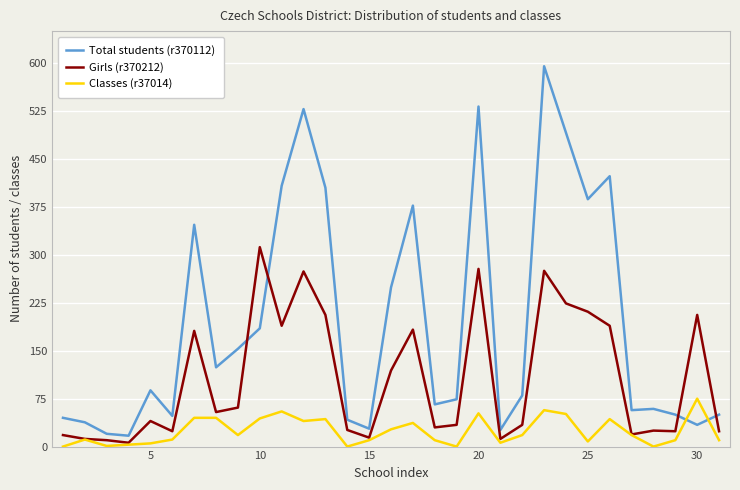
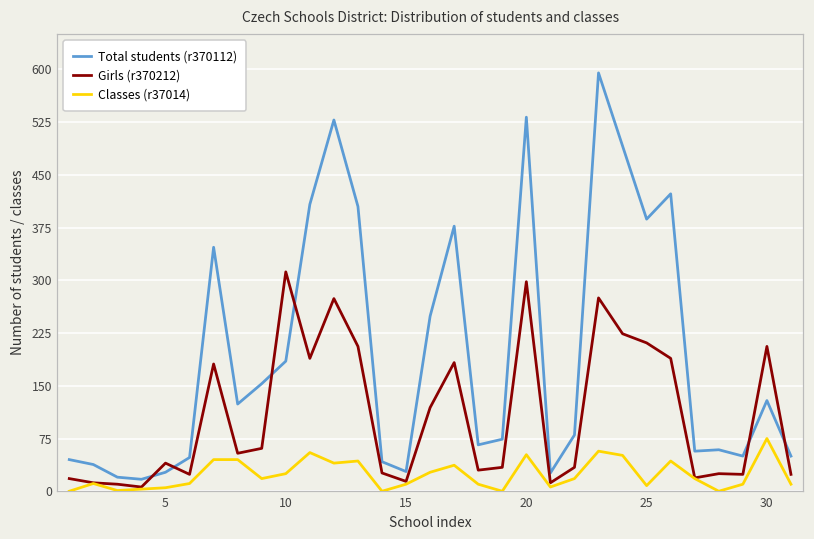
Total students (r370112), 5: 90 -> 30
Classes (r37014), 10: 40 -> 30
Girls (r370212), 20: 280 -> 300
Total students (r370112), 30: 30 -> 130
